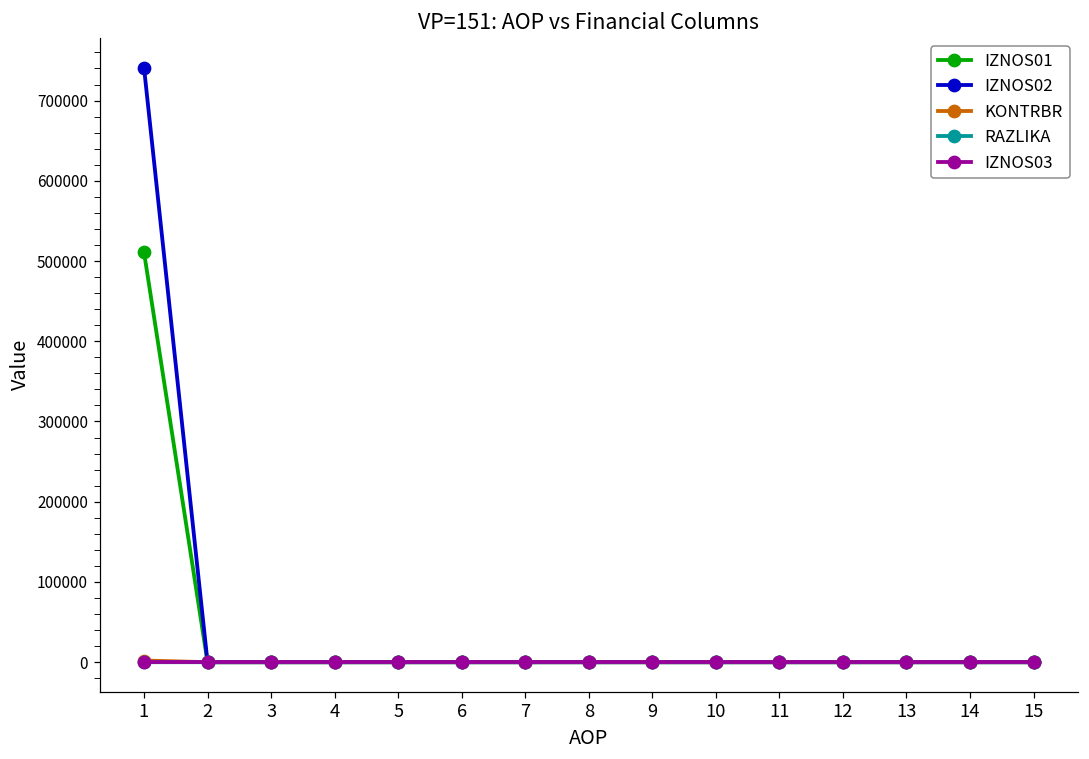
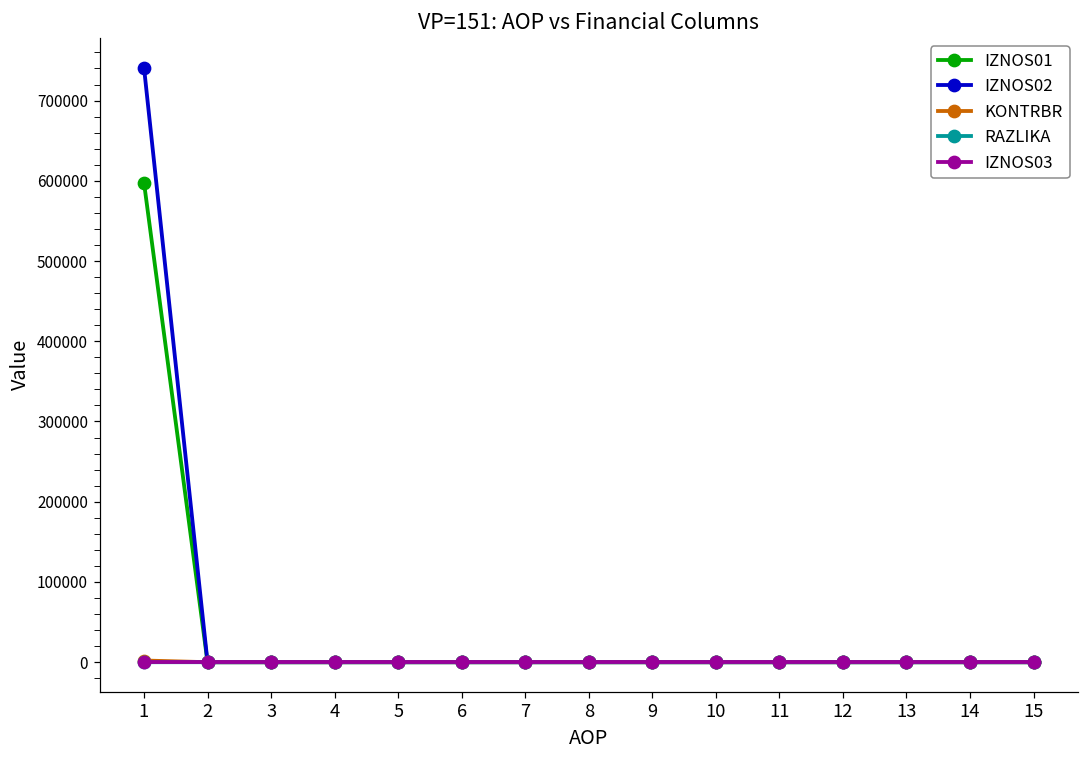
IZNOS01, 1: 510000 -> 600000
